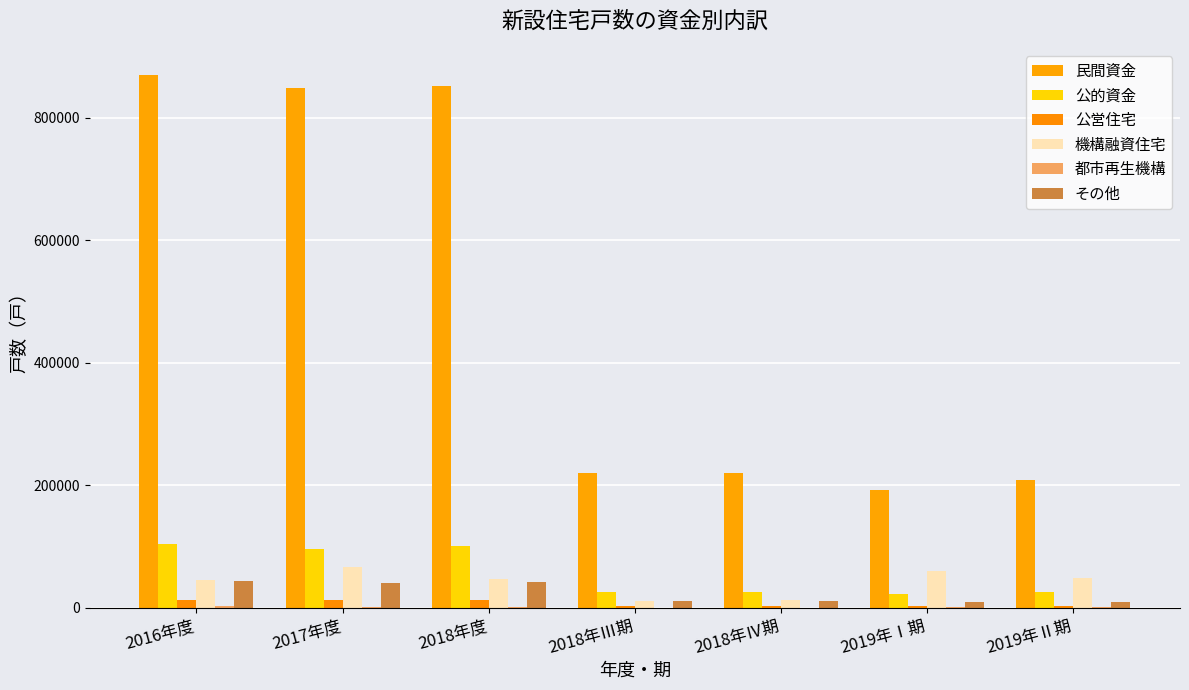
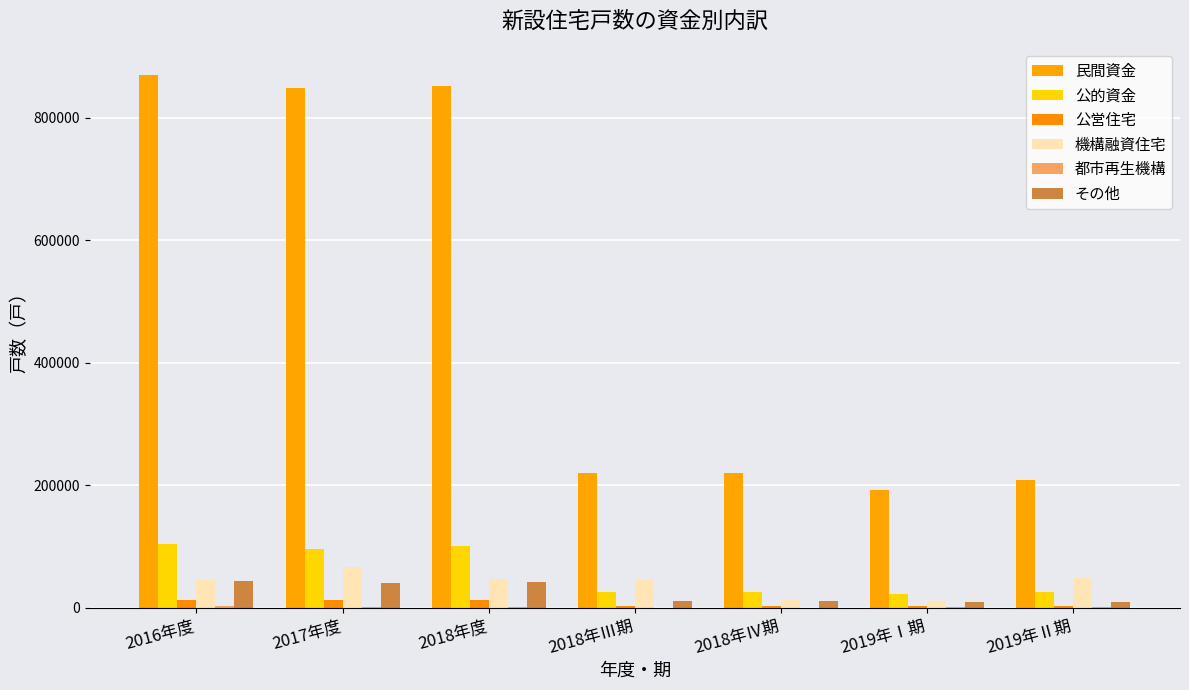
機構融資住宅, 2018年Ⅲ期: 10000 -> 50000
機構融資住宅, 2019年Ⅰ期: 60000 -> 10000
